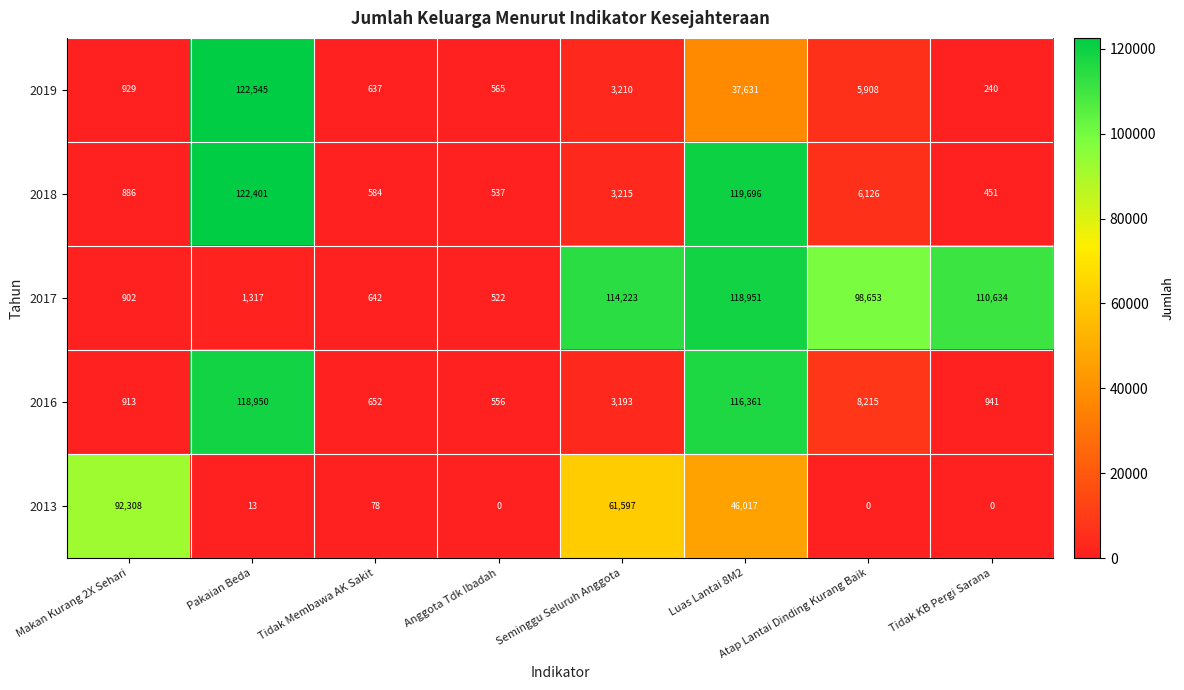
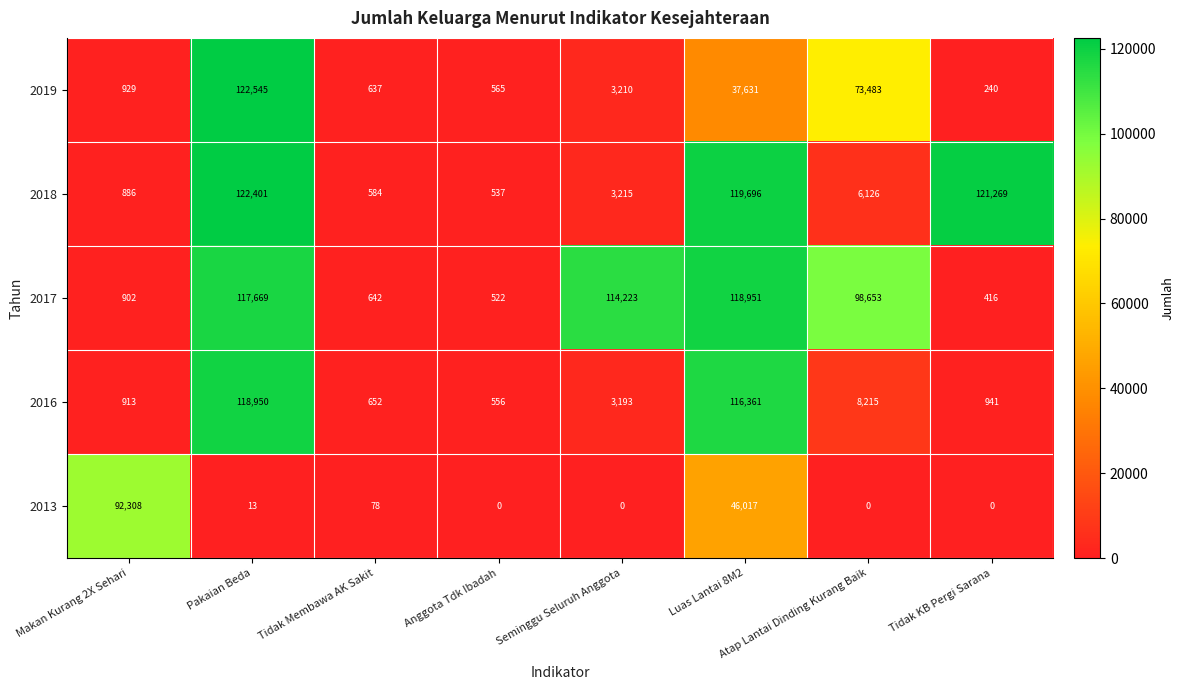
2019, Atap Lantai Dinding Kurang Baik: 5,908 -> 73,483
2018, Tidak KB Pergi Sarana: 451 -> 121,269
2017, Pakaian Beda: 1,317 -> 117,669
2017, Tidak KB Pergi Sarana: 110,634 -> 416
2013, Seminggu Seluruh Anggota: 61,597 -> 0
